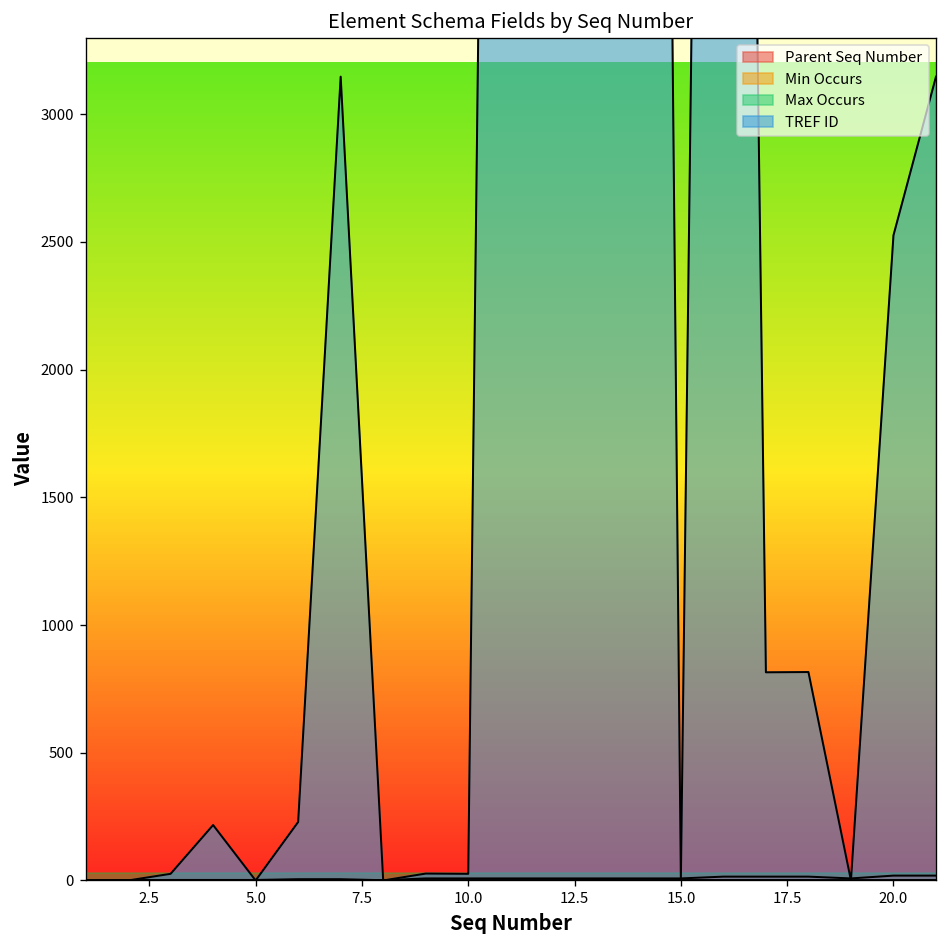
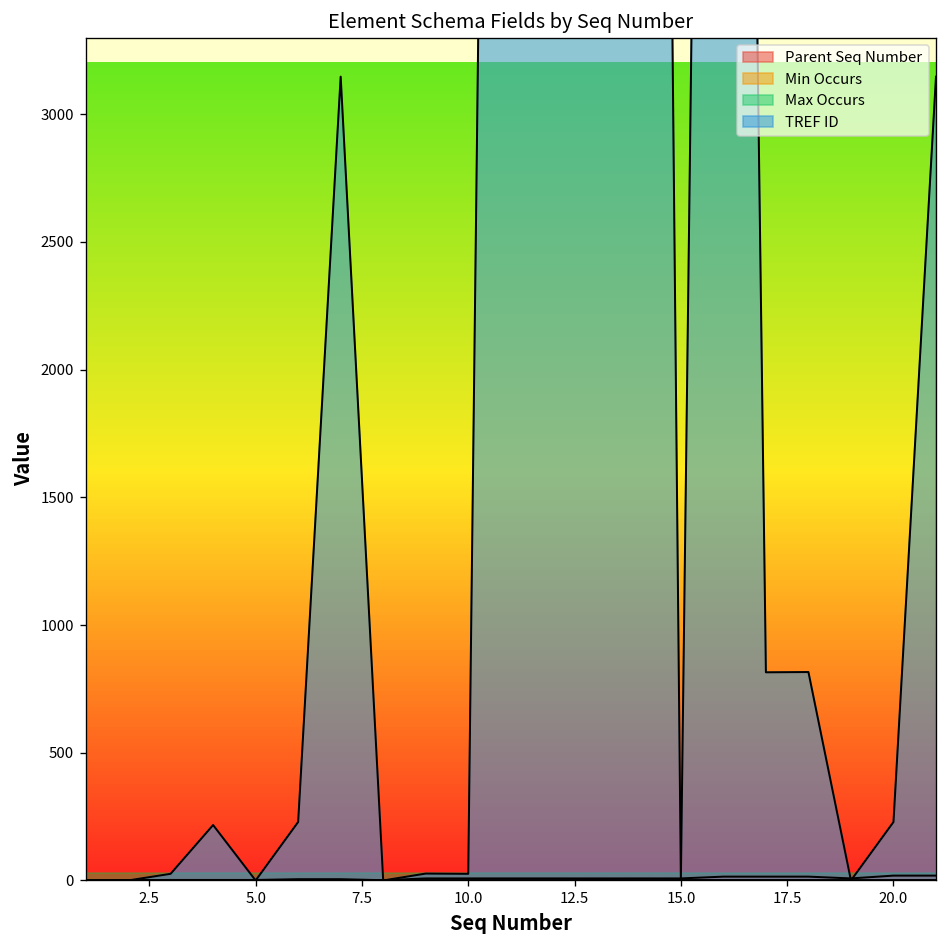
TREF ID, 20.0: 2530 -> 230
